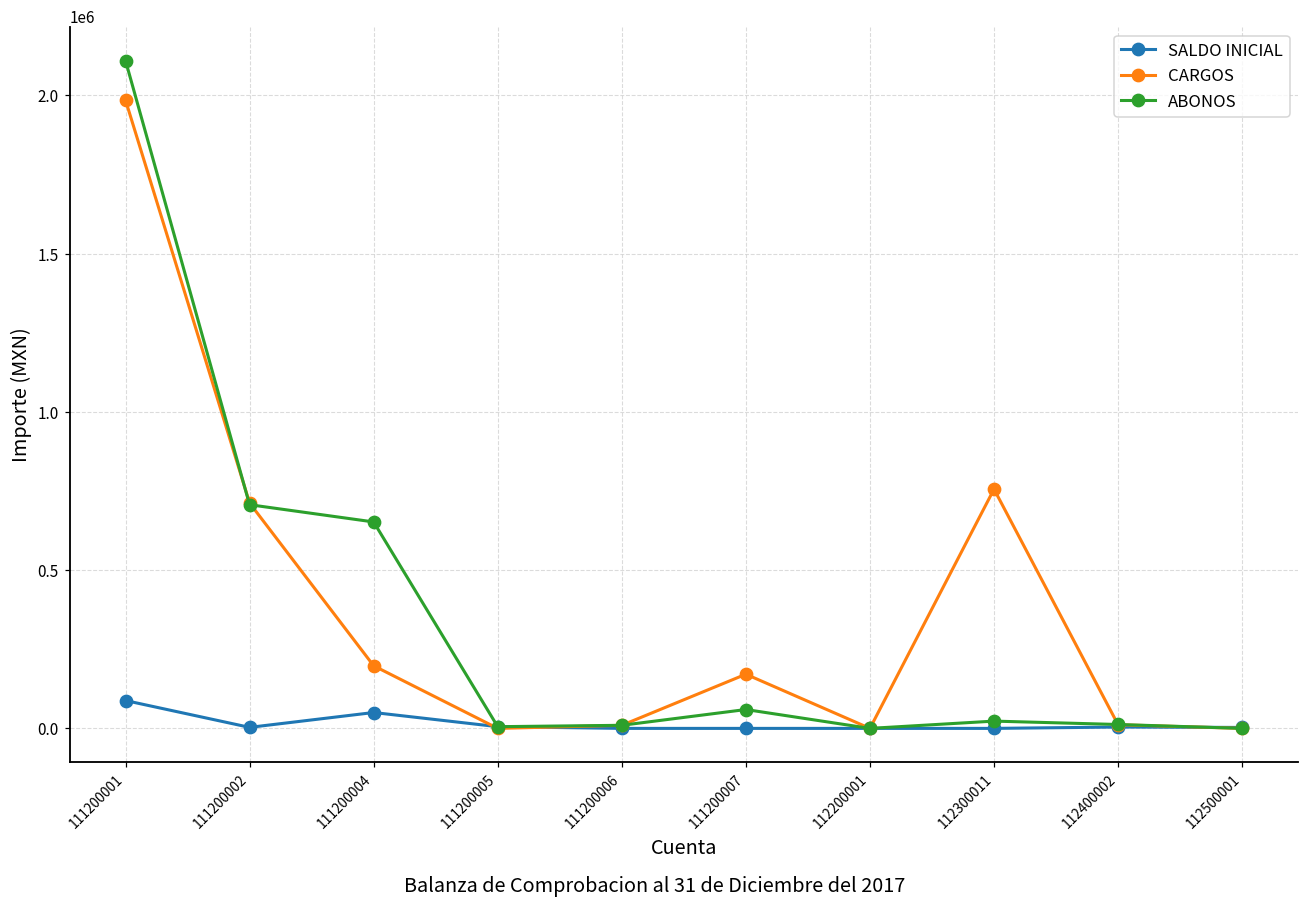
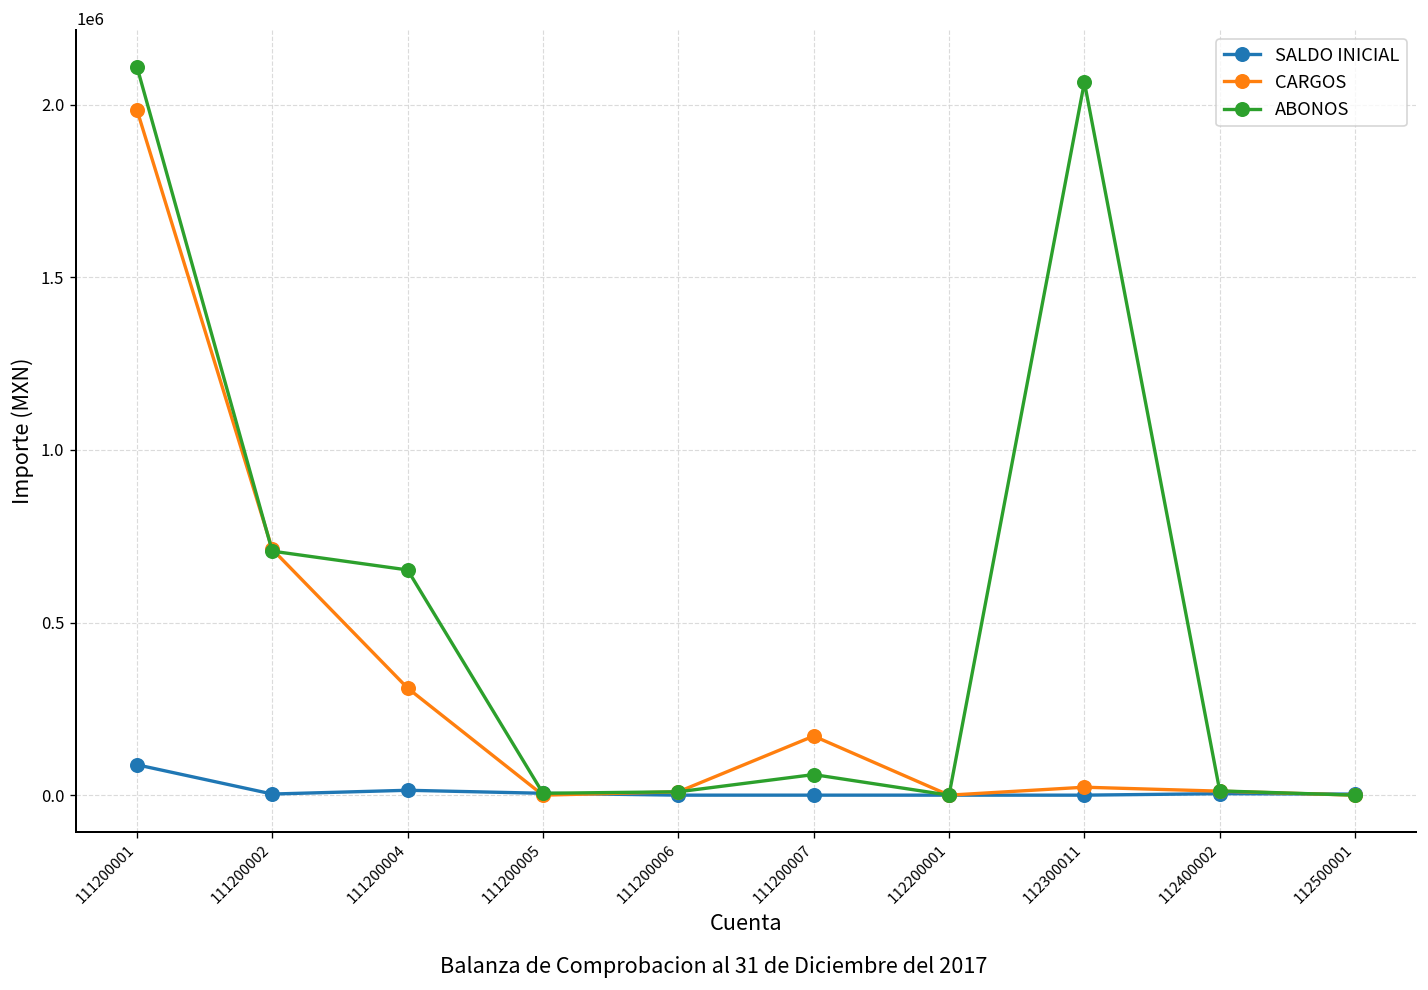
SALDO INICIAL, 111200004: 50000 -> 10000
CARGOS, 111200004: 200000 -> 310000
CARGOS, 112300011: 760000 -> 20000
ABONOS, 112300011: 20000 -> 2060000
